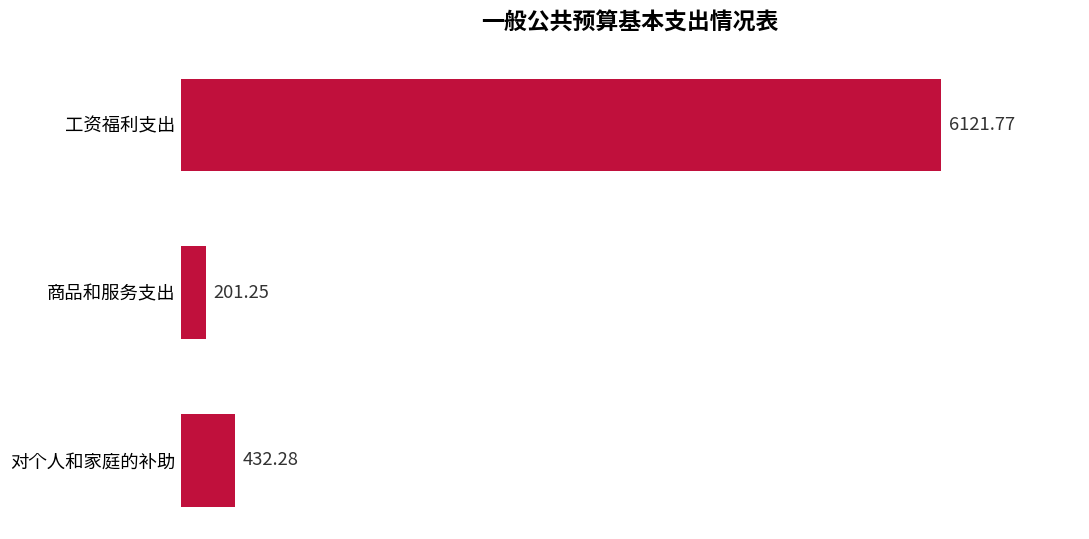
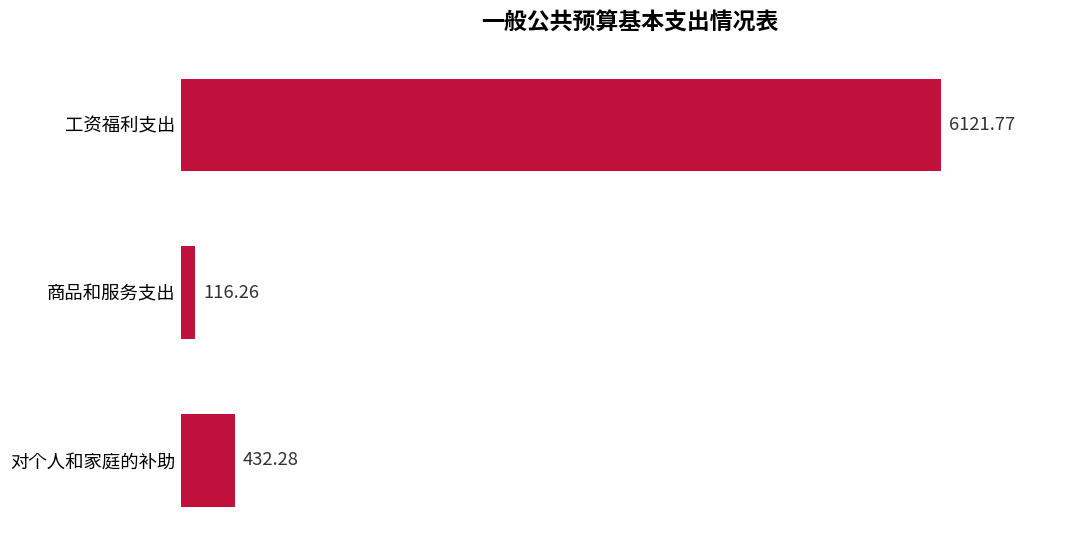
商品和服务支出: 201.25 -> 116.26
